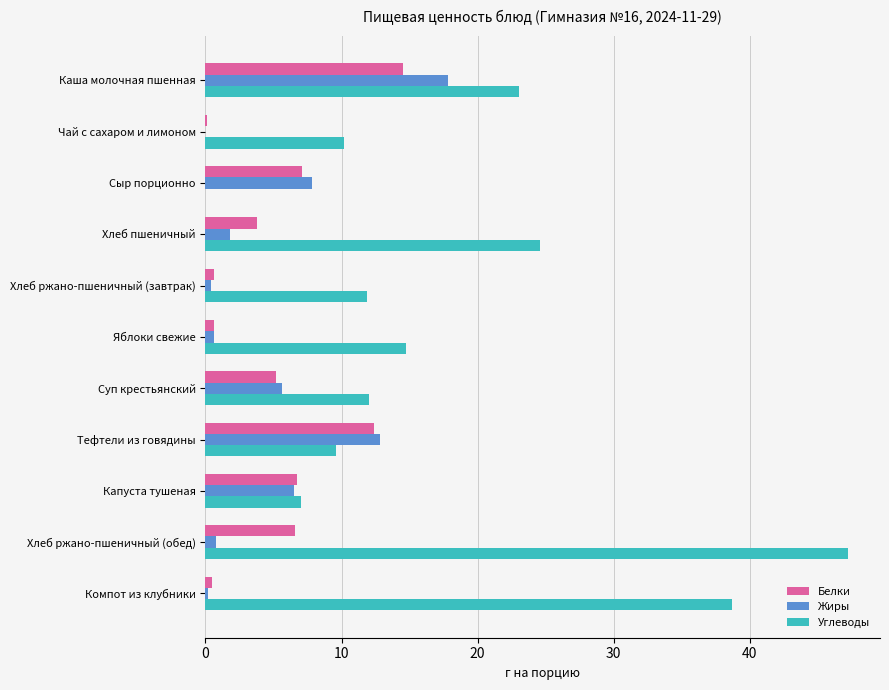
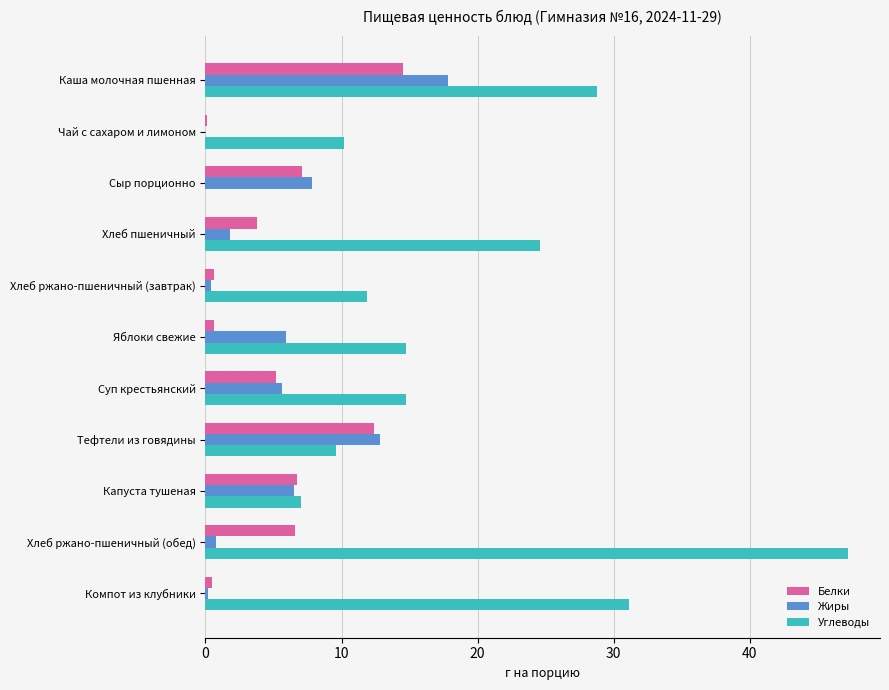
Углеводы, Каша молочная пшенная: 23.0 -> 28.8
Жиры, Яблоки свежие: 0.6 -> 5.9
Углеводы, Суп крестьянский: 12.0 -> 14.7
Углеводы, Компот из клубники: 38.7 -> 31.1
